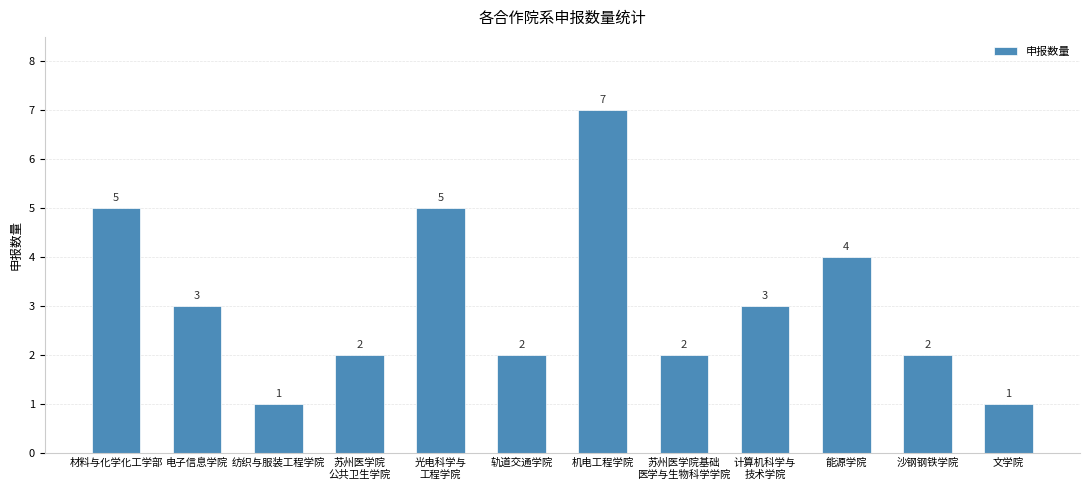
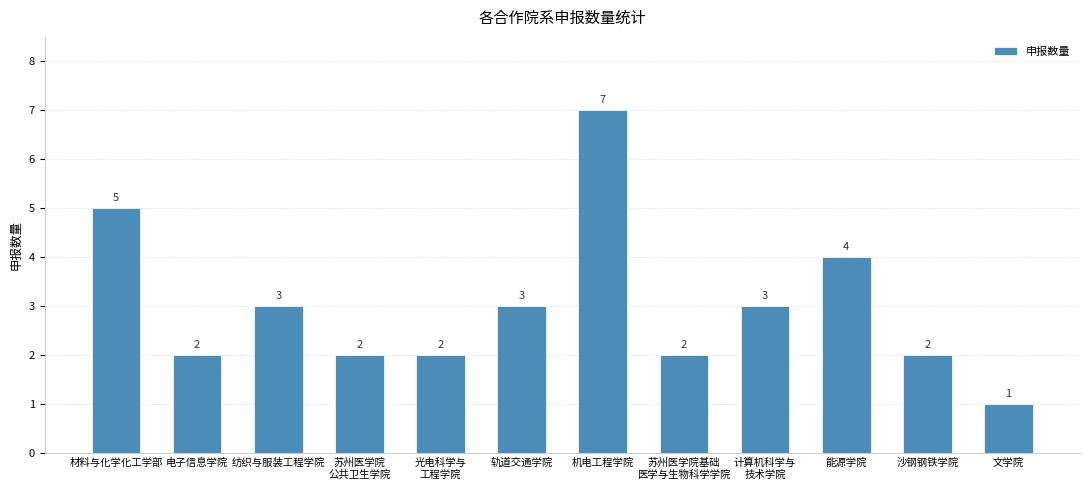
电子信息学院: 3 -> 2
纺织与服装工程学院: 1 -> 3
光电科学与 工程学院: 5 -> 2
轨道交通学院: 2 -> 3
